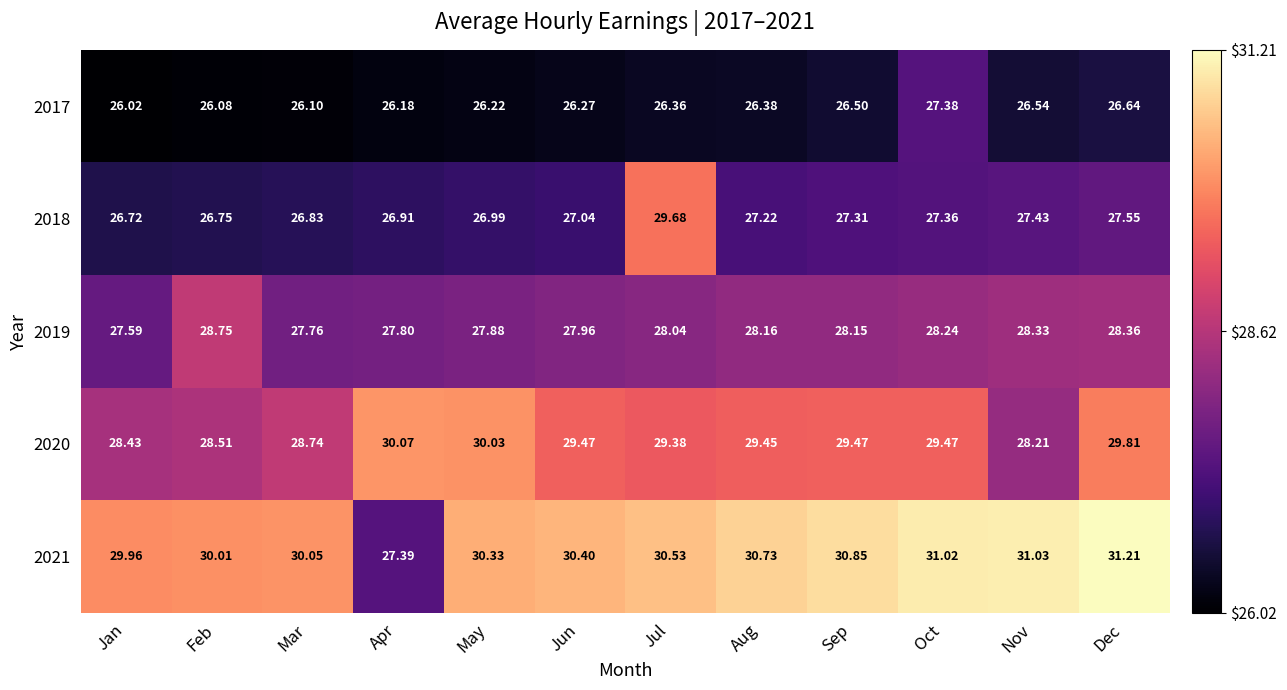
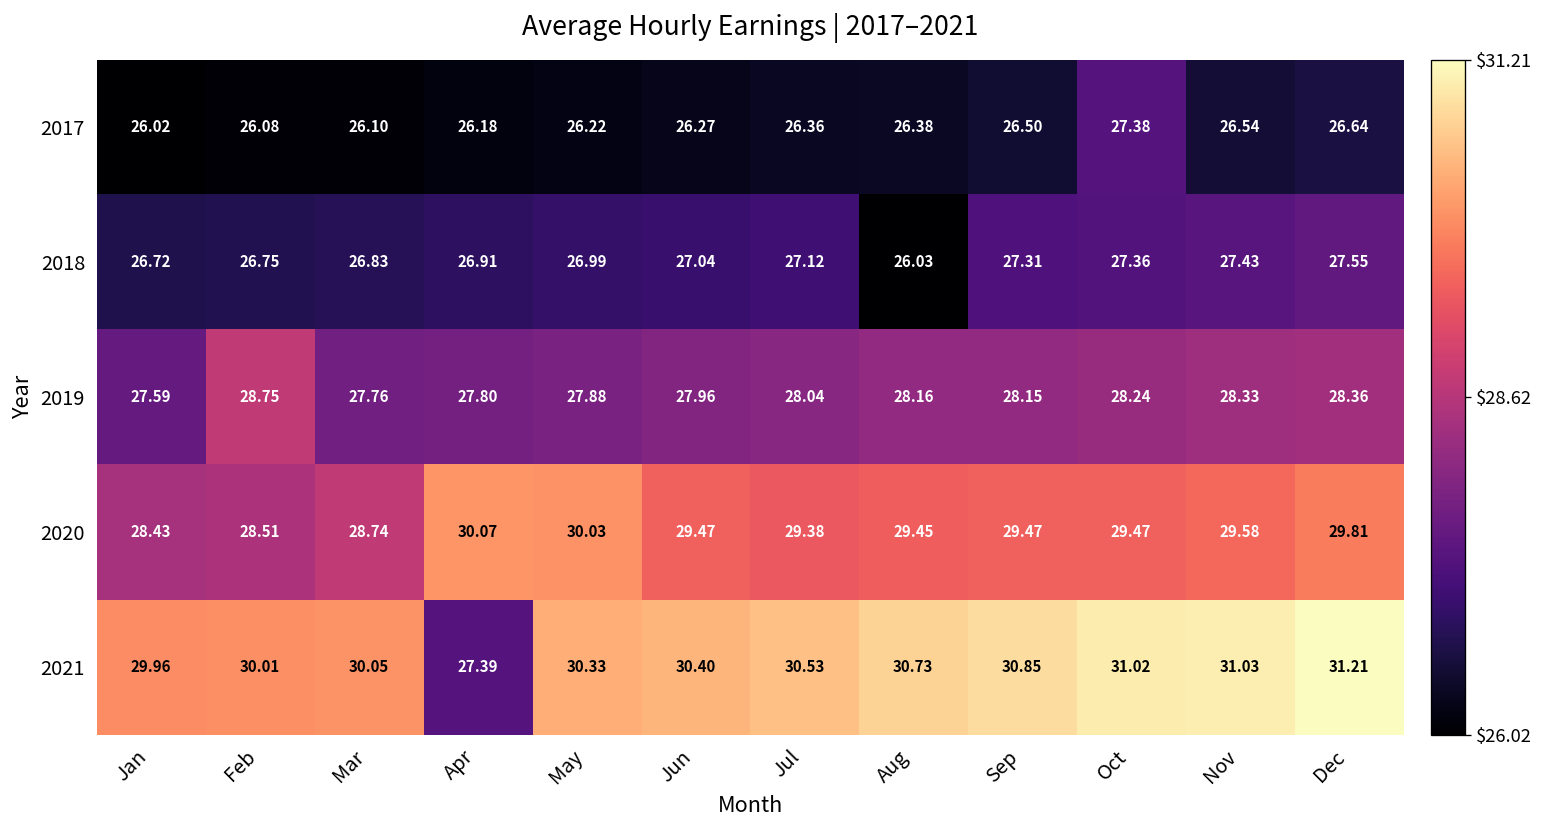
2018, Jul: 29.68 -> 27.12
2018, Aug: 27.22 -> 26.03
2020, Nov: 28.21 -> 29.58
